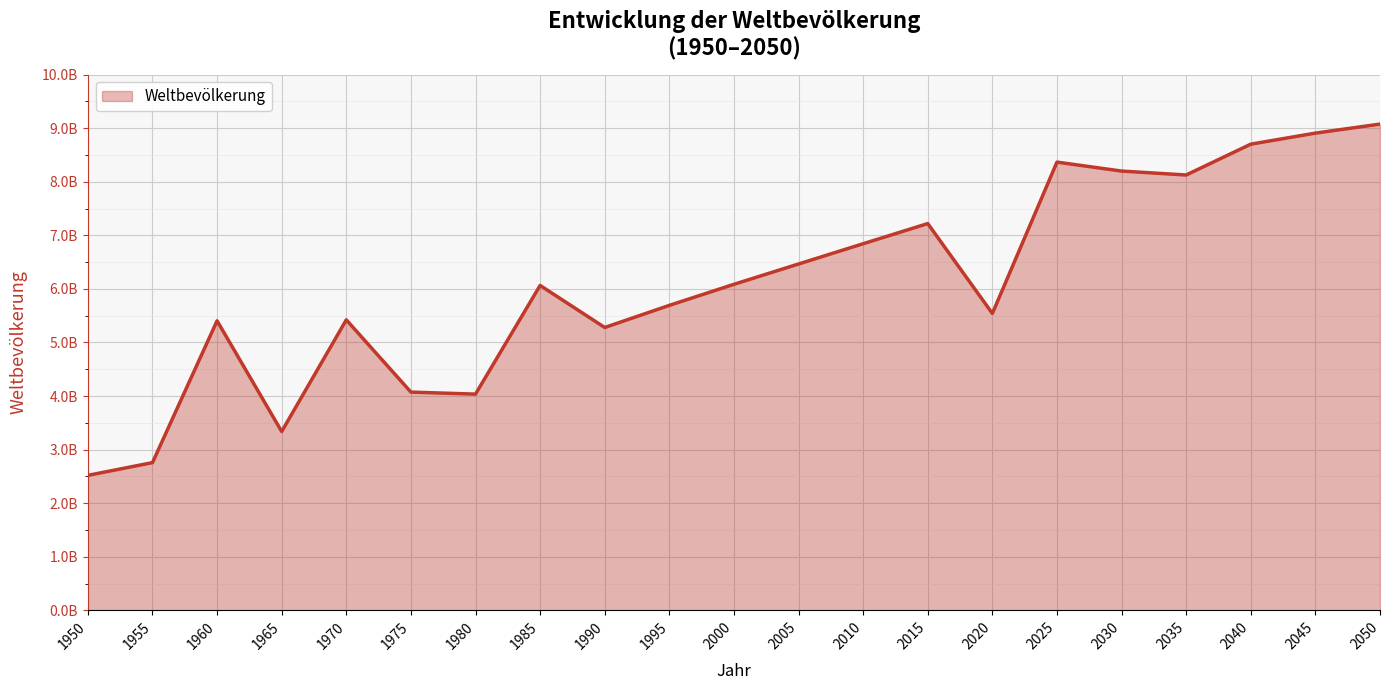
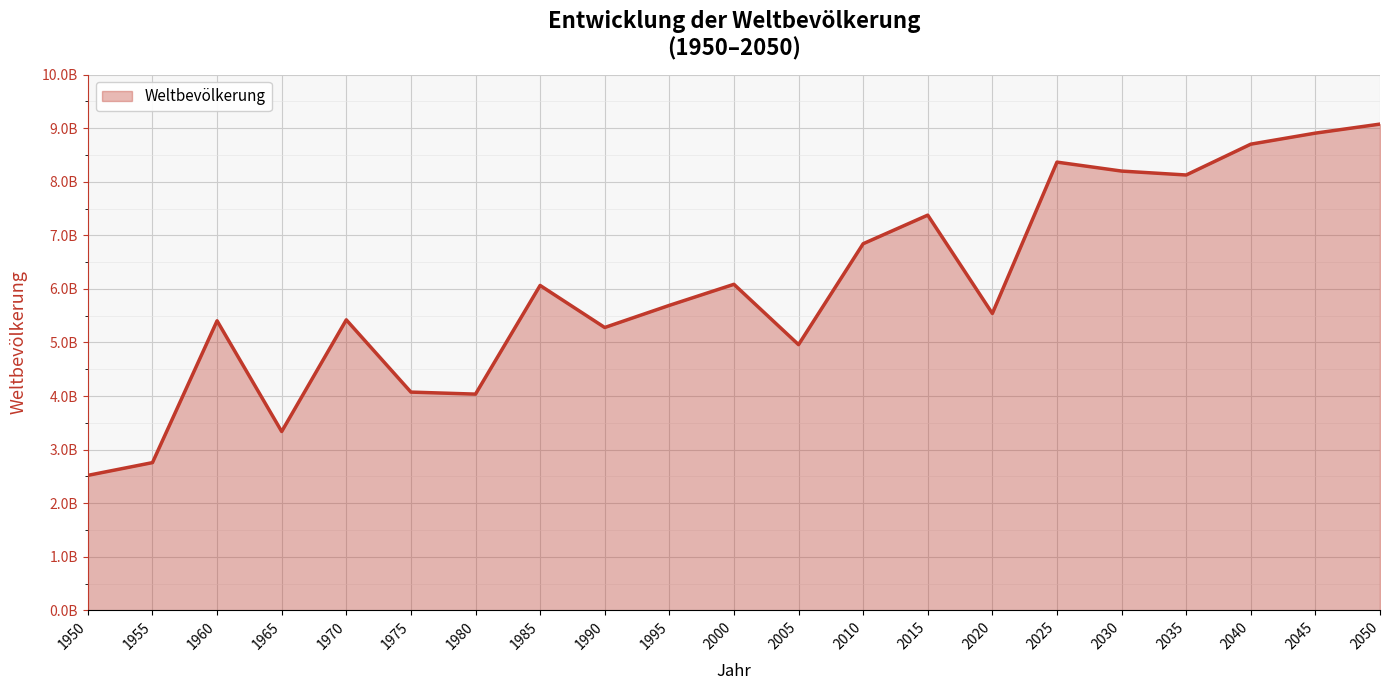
2005: 6500000000 -> 5000000000
2015: 7200000000 -> 7400000000
